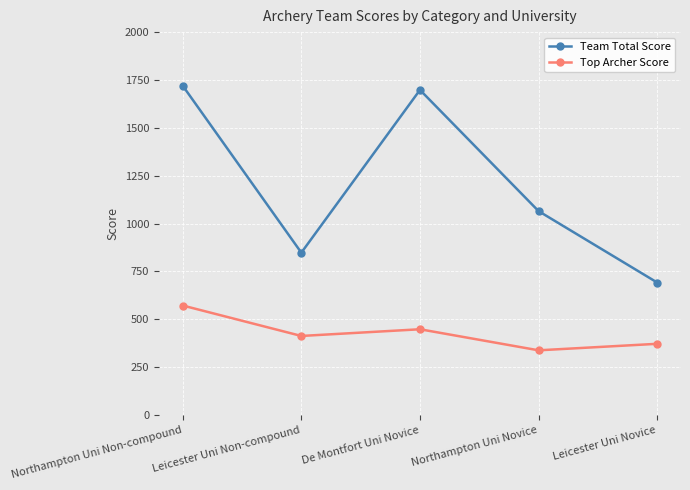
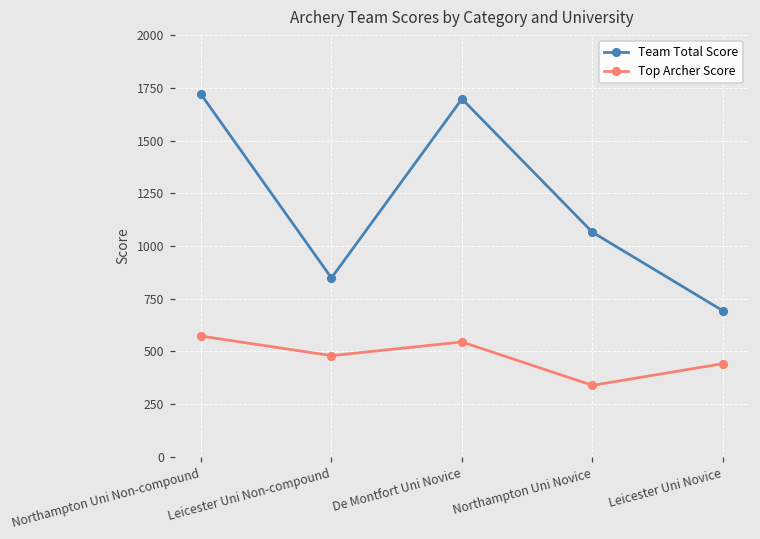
Top Archer Score, Leicester Uni Non-compound: 410 -> 480
Top Archer Score, De Montfort Uni Novice: 450 -> 540
Top Archer Score, Leicester Uni Novice: 370 -> 440
